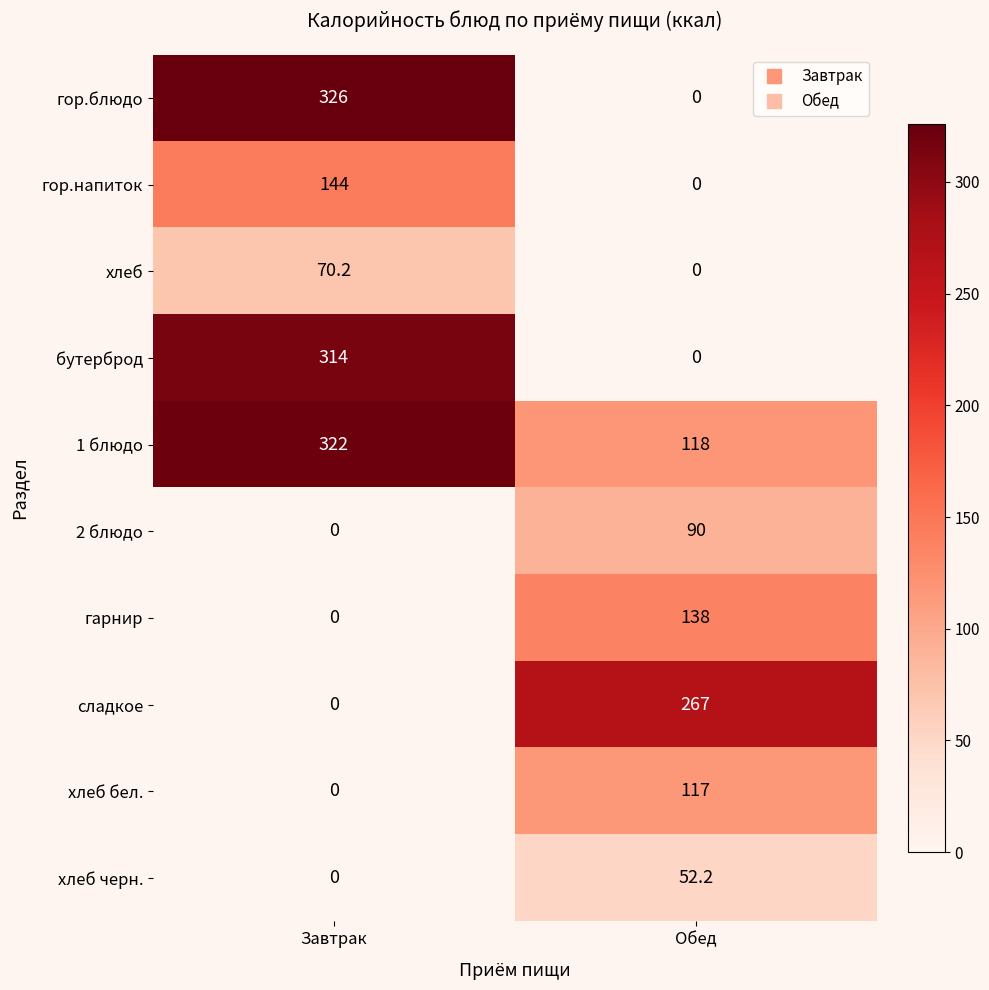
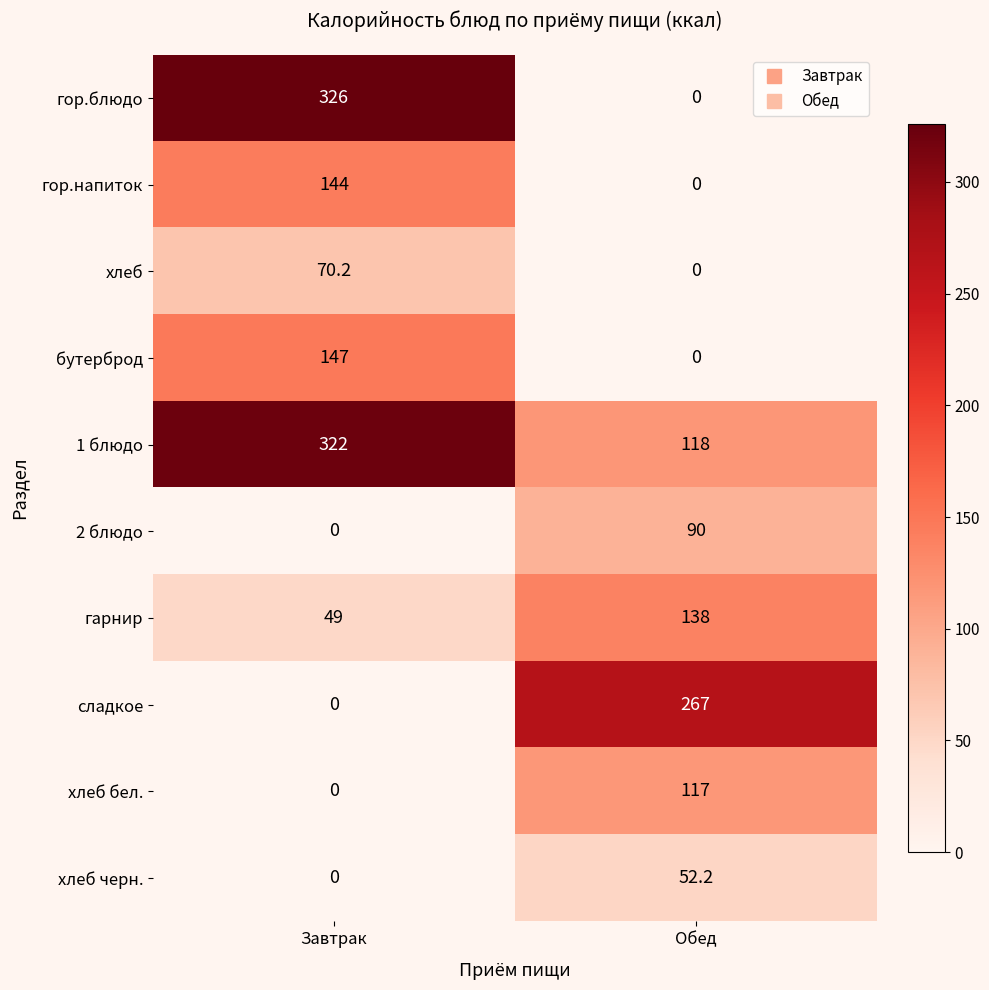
бутерброд, Завтрак: 314 -> 147
гарнир, Завтрак: 0 -> 49
